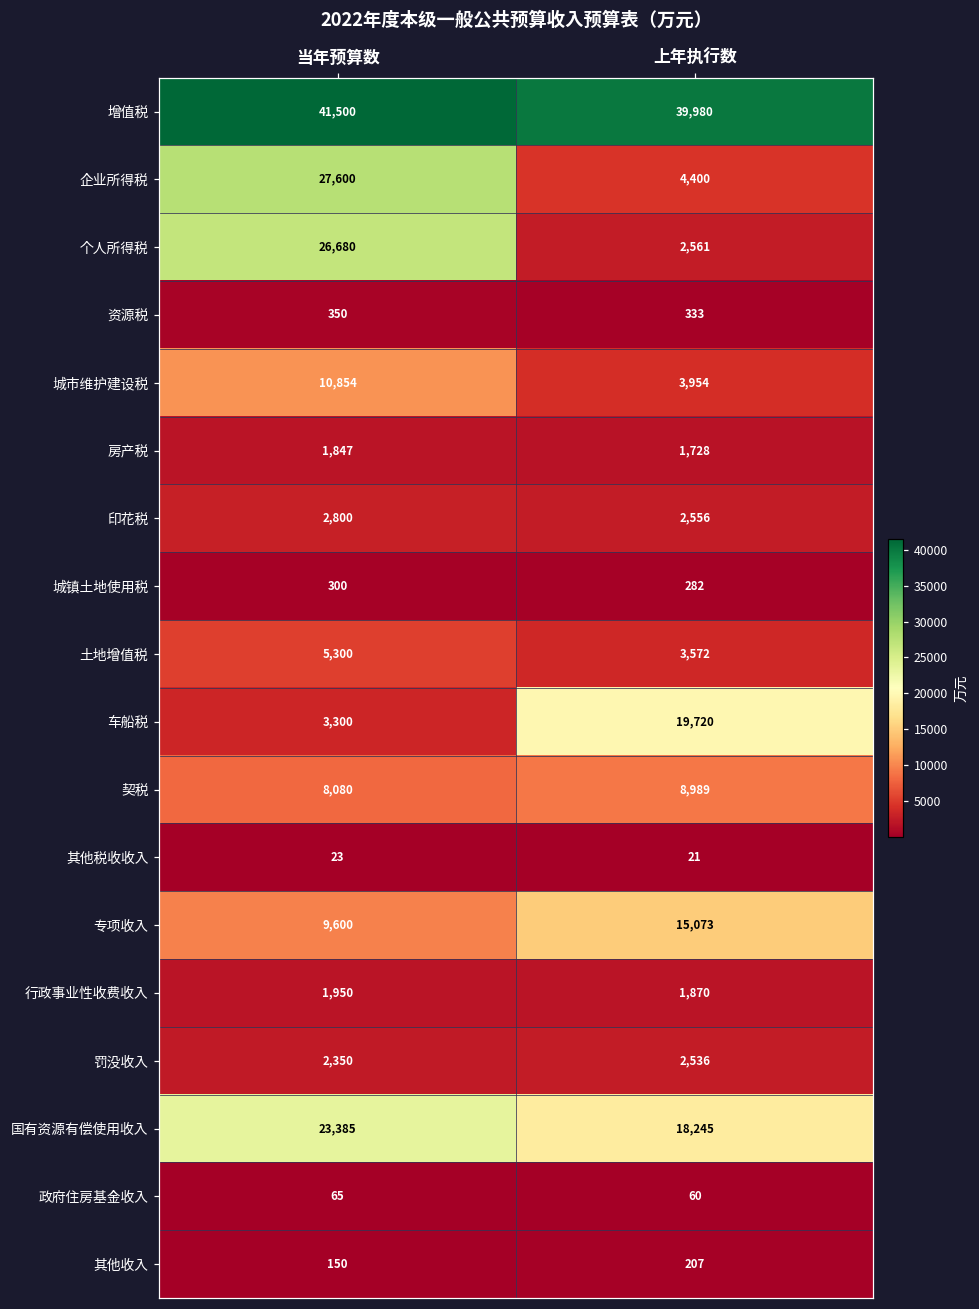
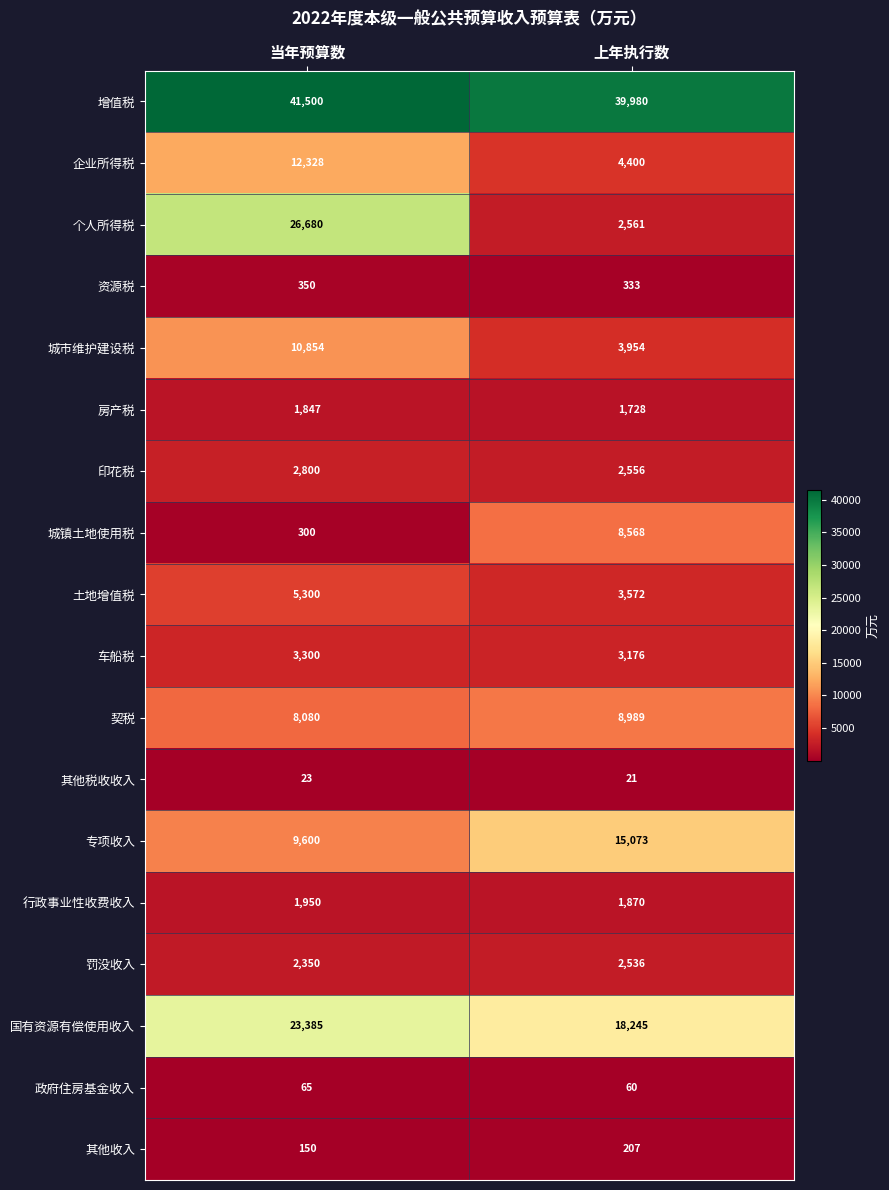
企业所得税, 当年预算数: 27,600 -> 12,328
城镇土地使用税, 上年执行数: 282 -> 8,568
车船税, 上年执行数: 19,720 -> 3,176
